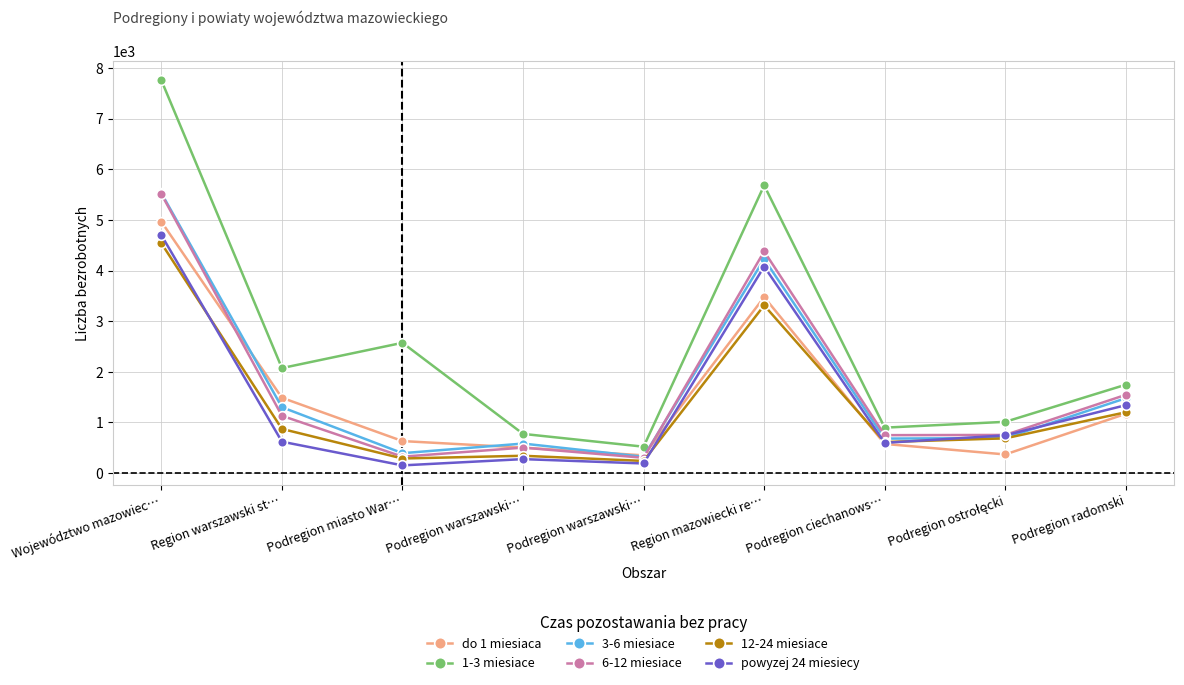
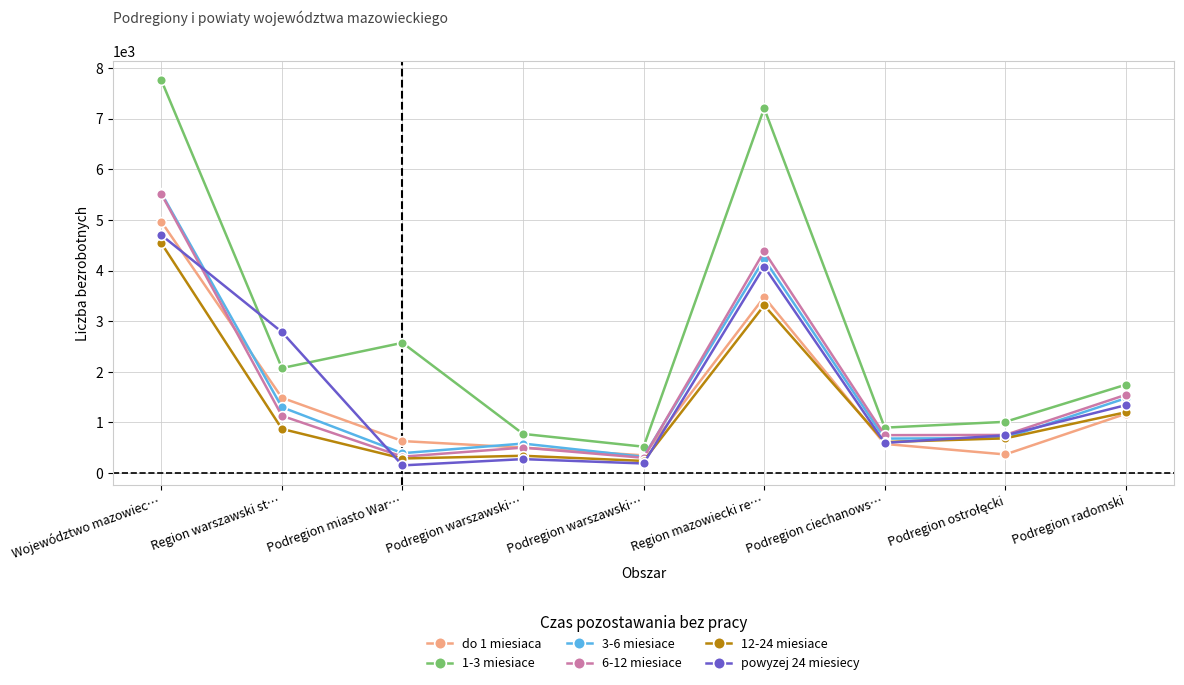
powyzej 24 miesiecy, Region warszawski st…: 600 -> 2800
1-3 miesiace, Region mazowiecki re…: 5700 -> 7200
